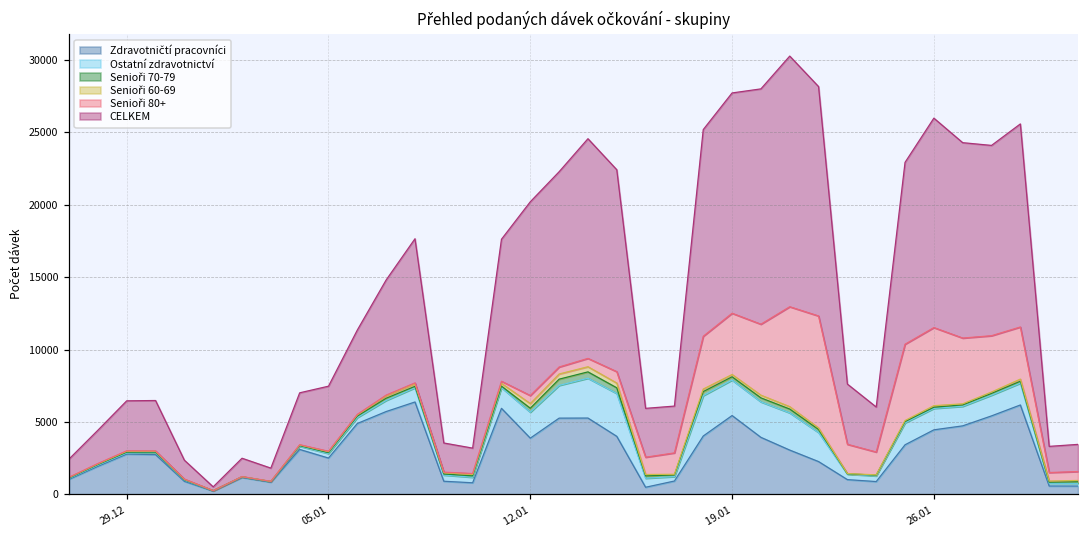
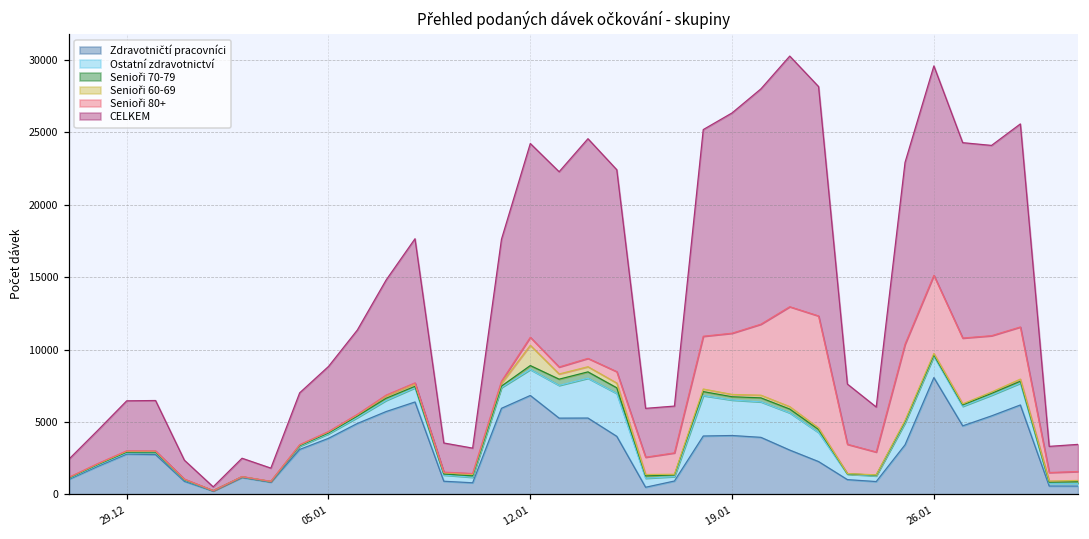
Zdravotničtí pracovníci, 05.01: 2500 -> 3900
Zdravotničtí pracovníci, 12.01: 3900 -> 6800
Senioři 60-69, 12.01: 300 -> 1400
Zdravotničtí pracovníci, 19.01: 5400 -> 4100
Zdravotničtí pracovníci, 26.01: 4500 -> 8100
